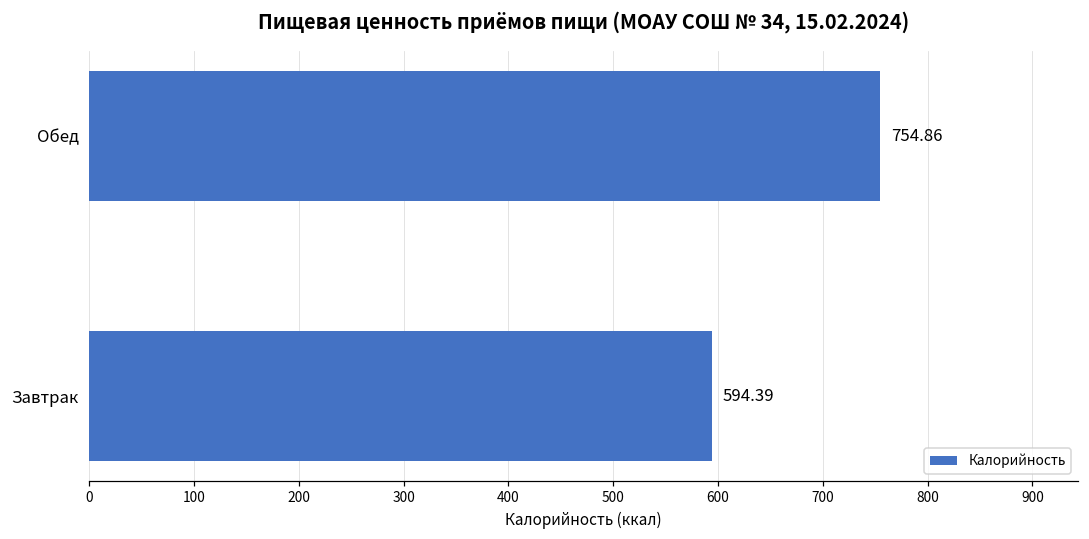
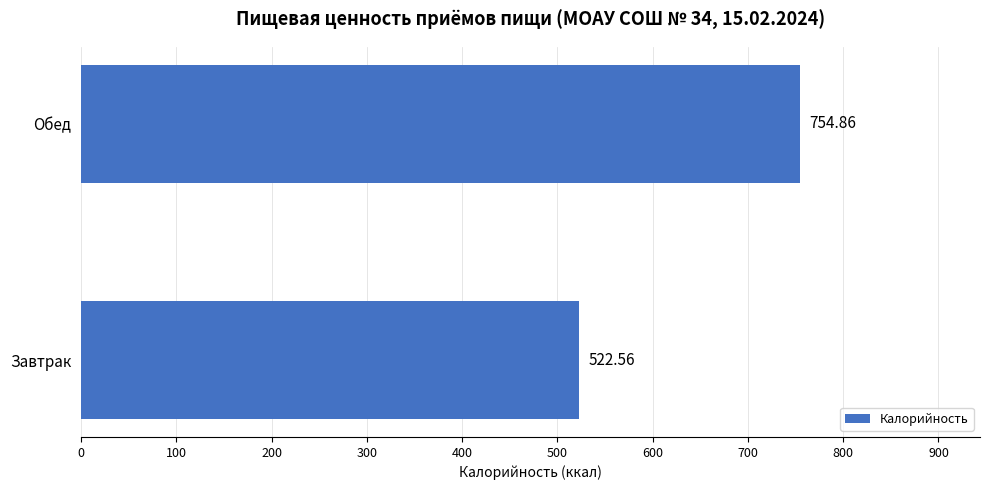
Завтрак: 594.39 -> 522.56
